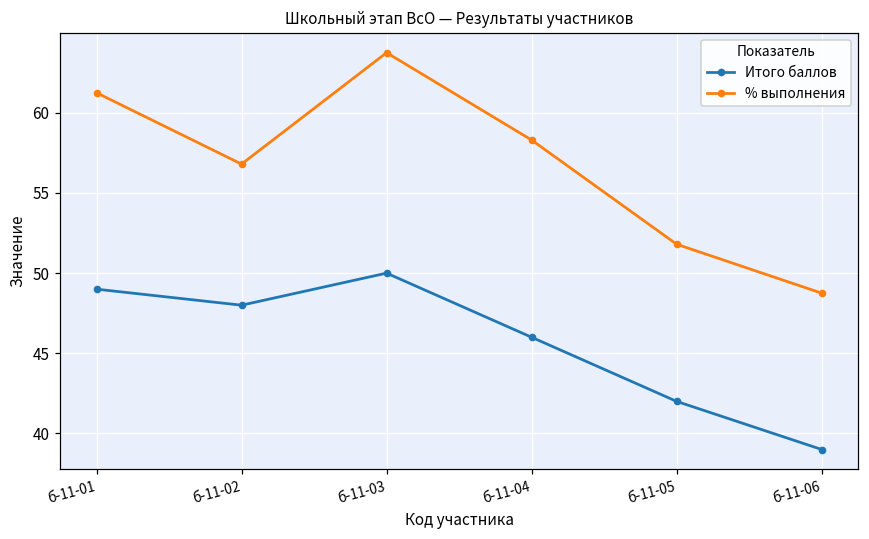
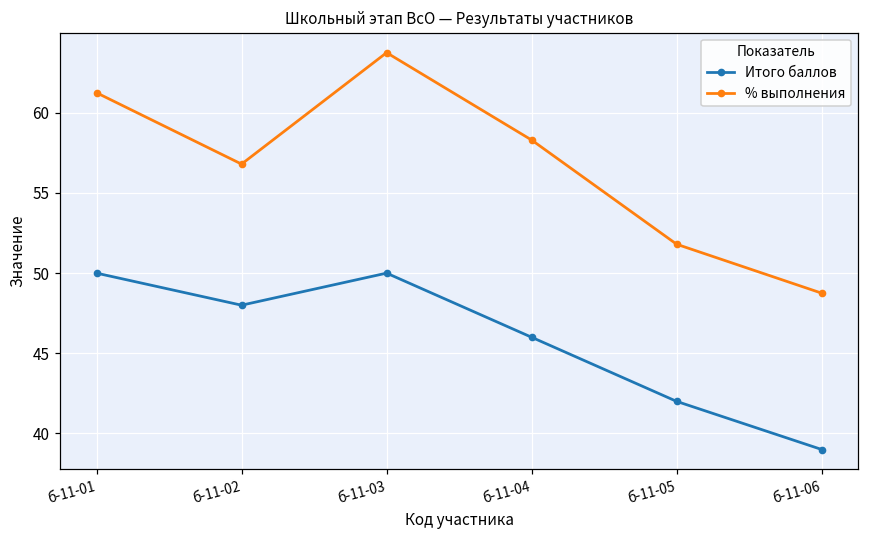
Итого баллов, б-11-01: 49 -> 50
